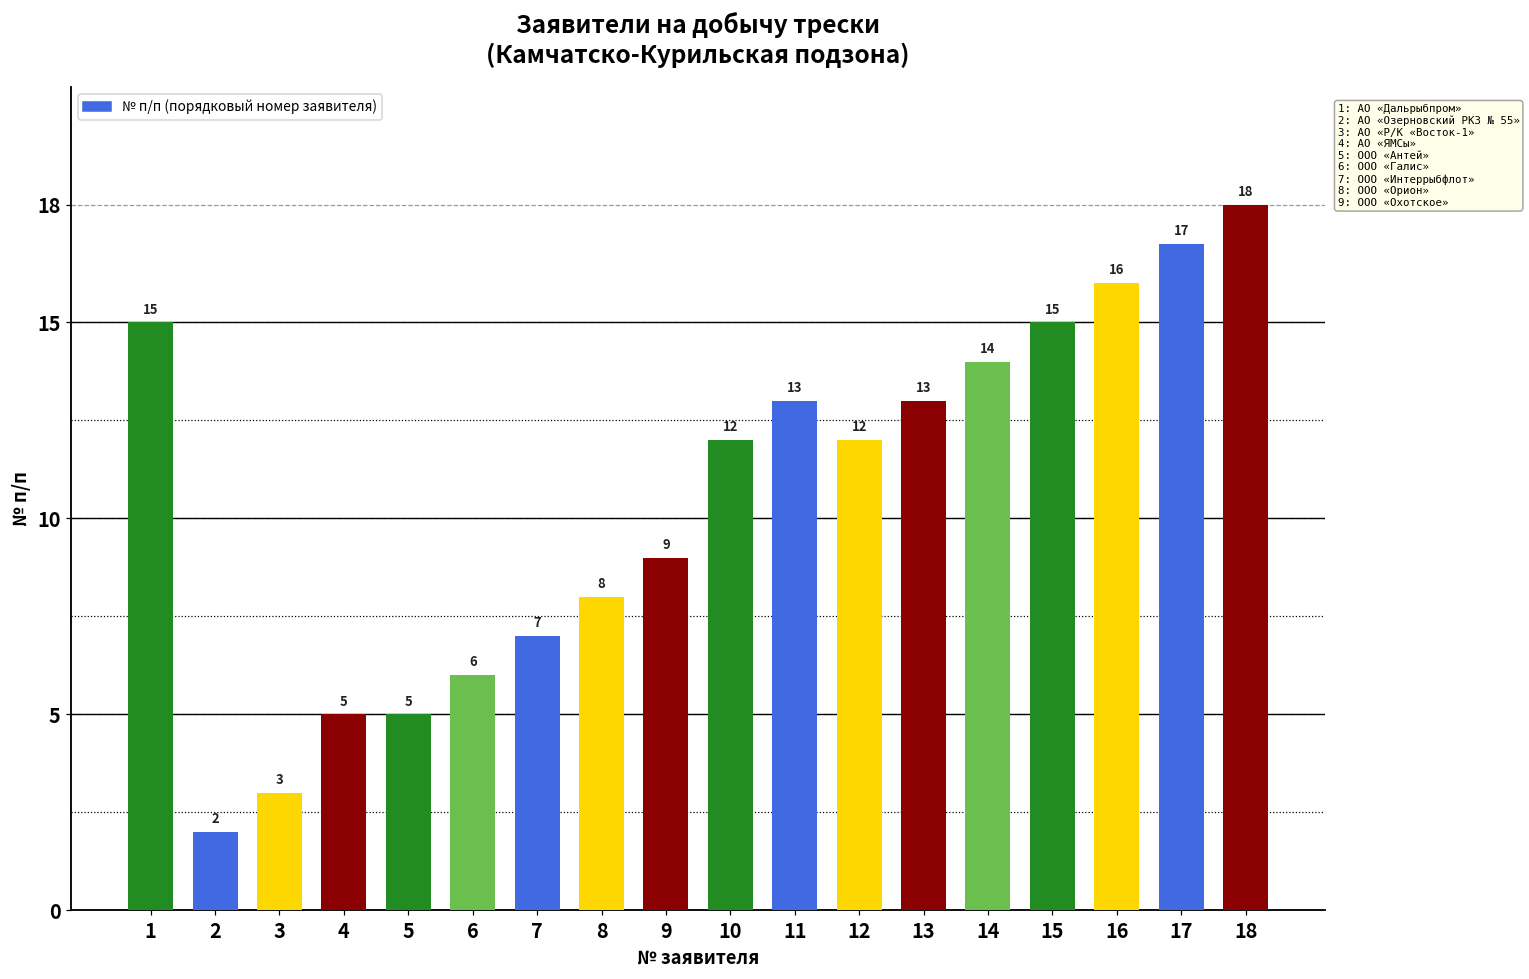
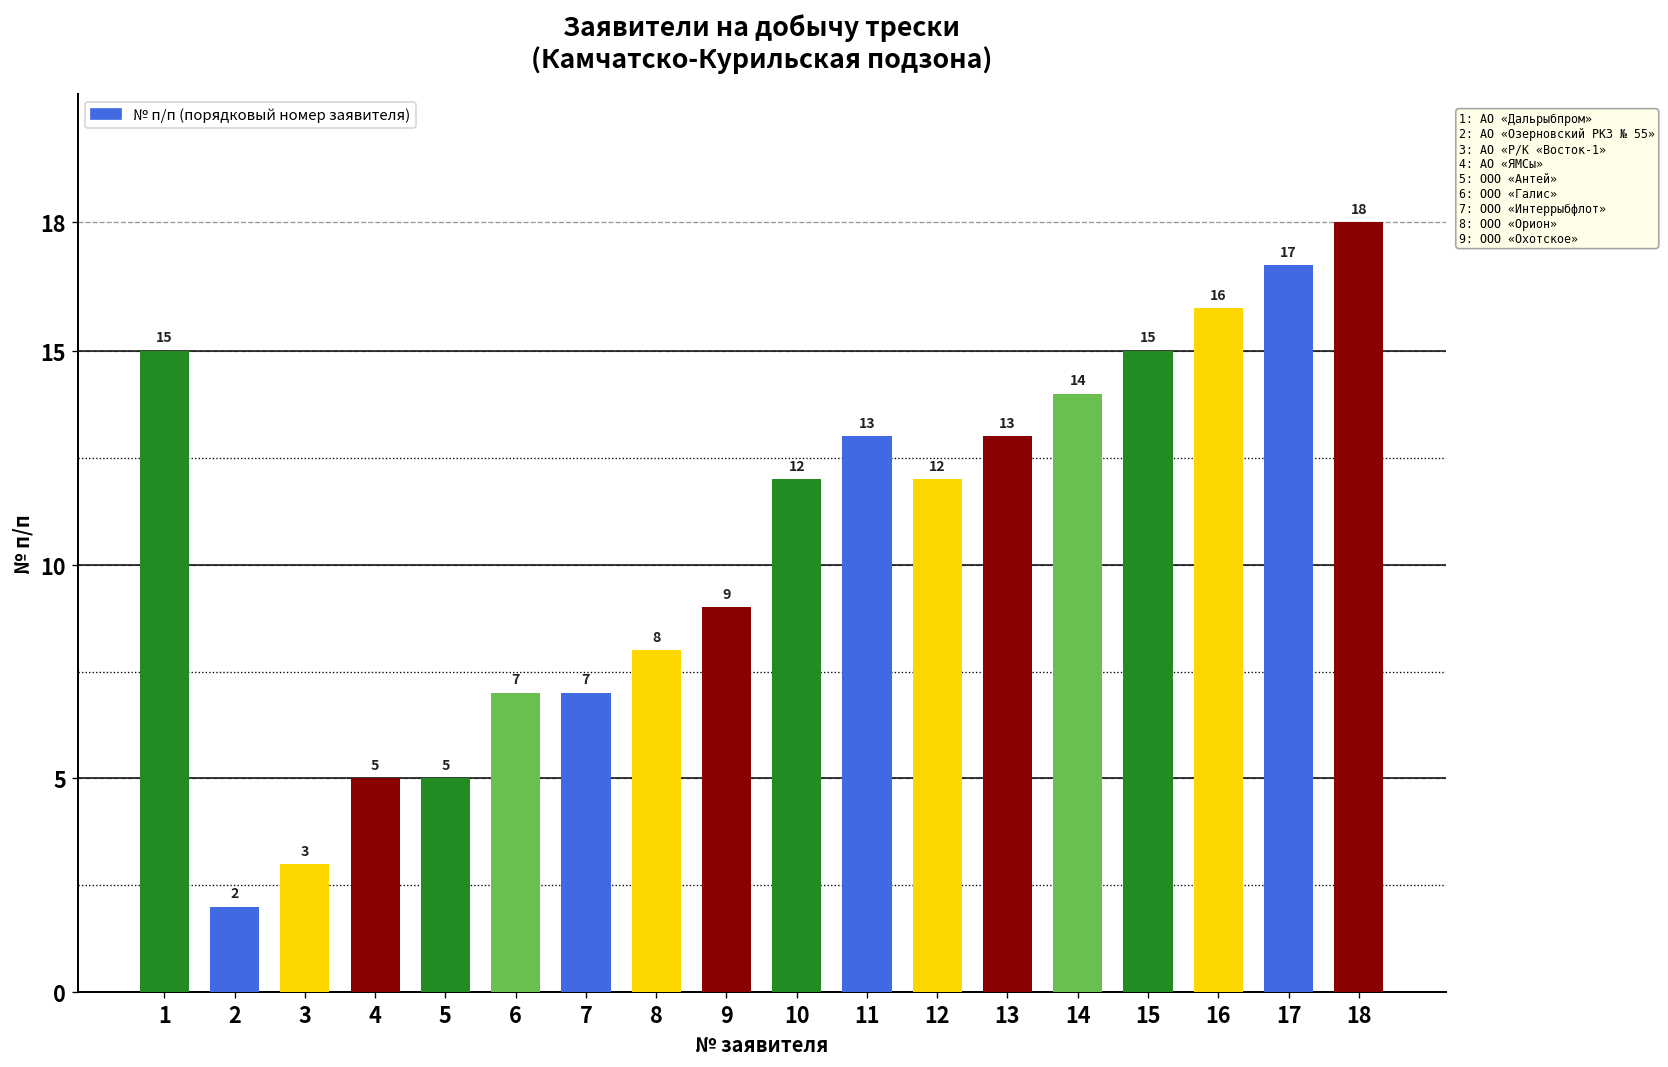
6: 6 -> 7
